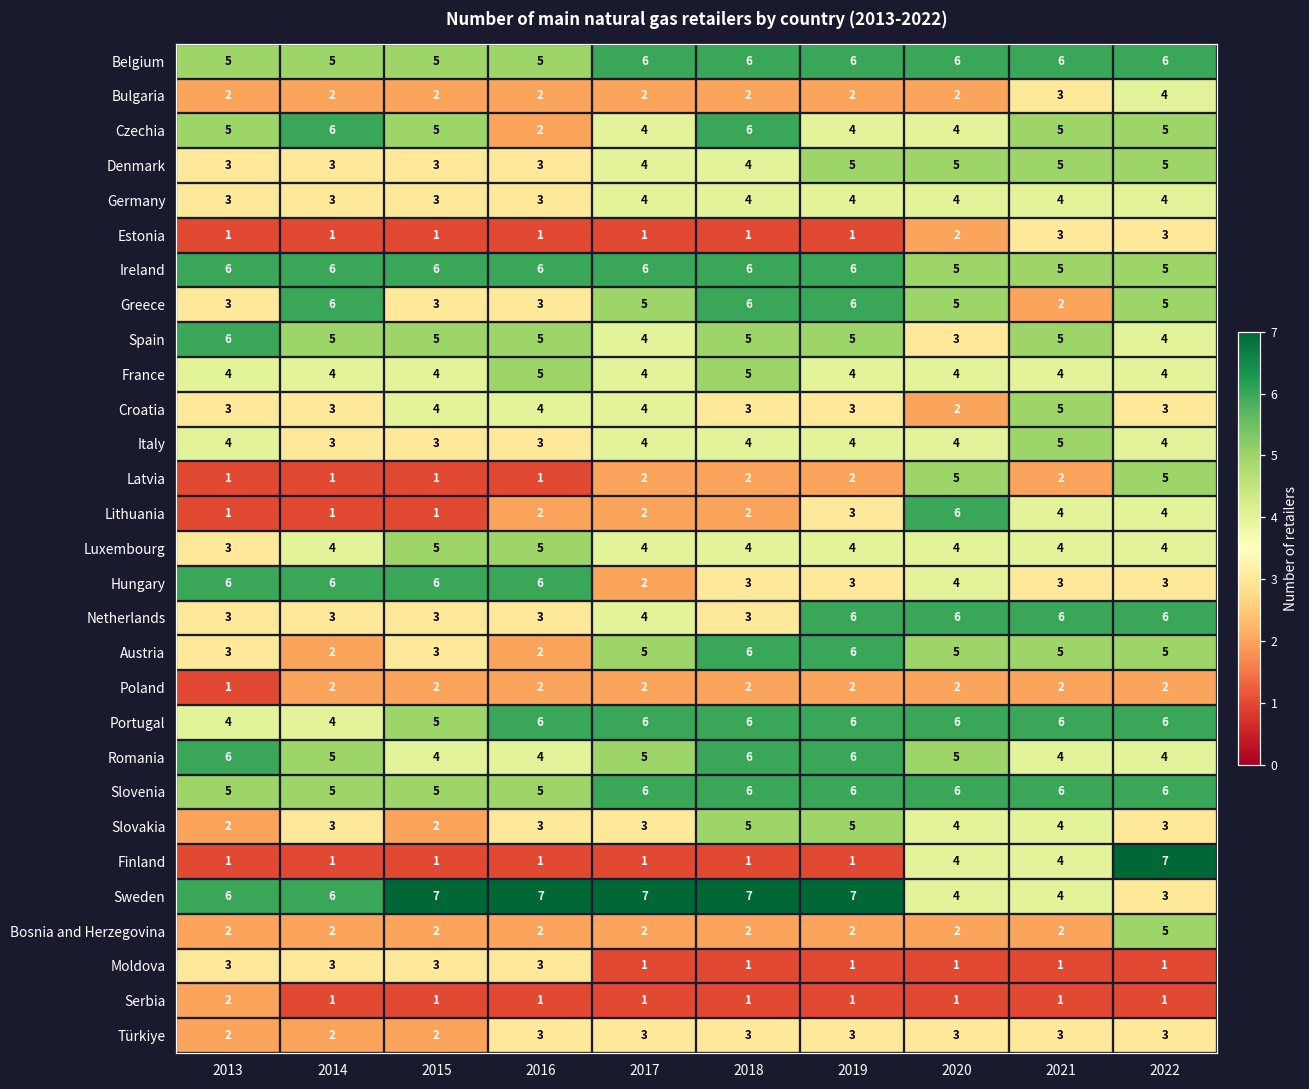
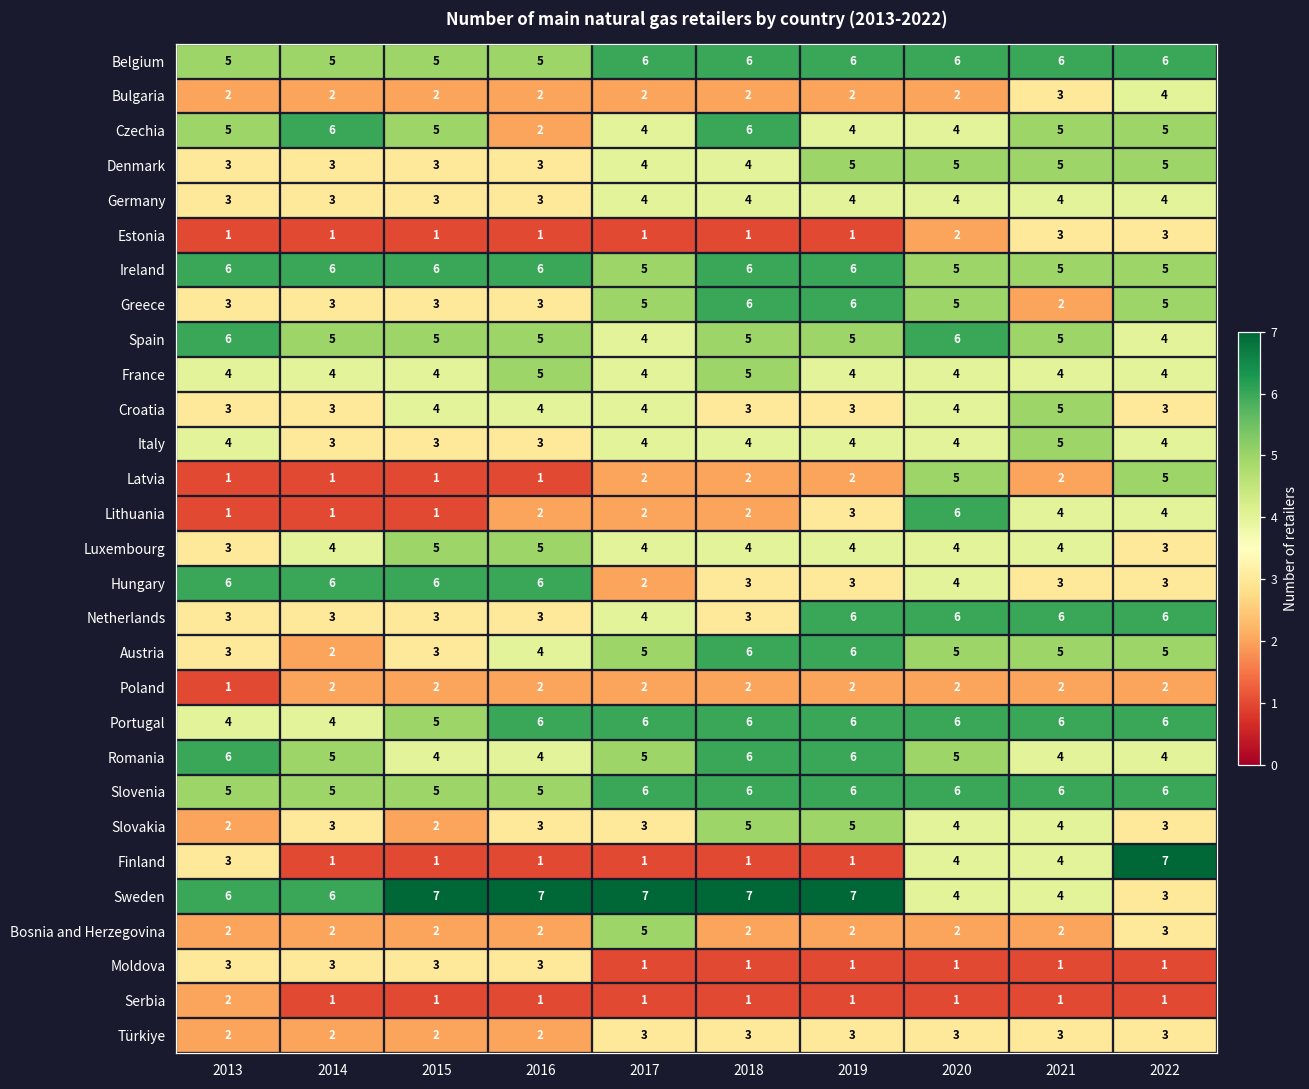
Ireland, 2017: 6 -> 5
Greece, 2014: 6 -> 3
Spain, 2020: 3 -> 6
Croatia, 2020: 2 -> 4
Luxembourg, 2022: 4 -> 3
Austria, 2016: 2 -> 4
Finland, 2013: 1 -> 3
Bosnia and Herzegovina, 2017: 2 -> 5
Bosnia and Herzegovina, 2022: 5 -> 3
Türkiye, 2016: 3 -> 2
